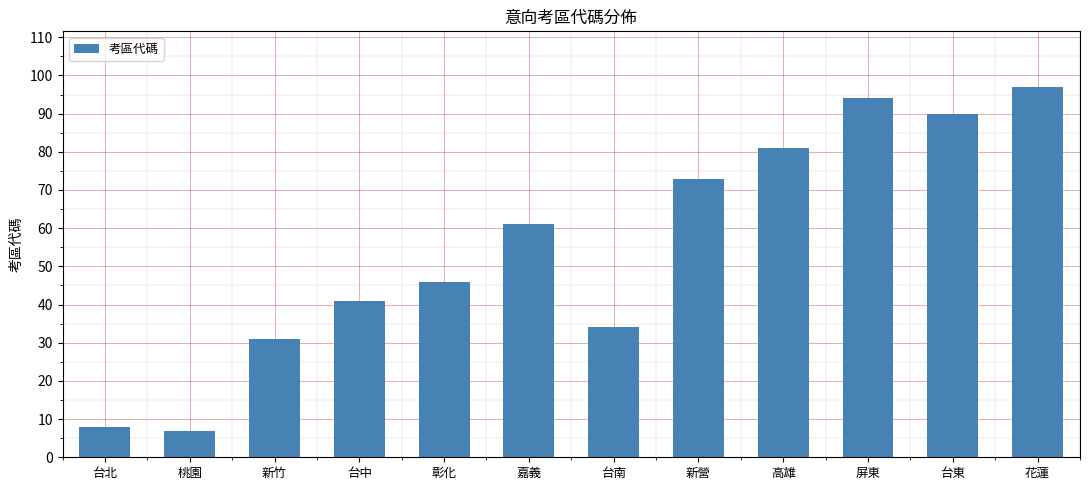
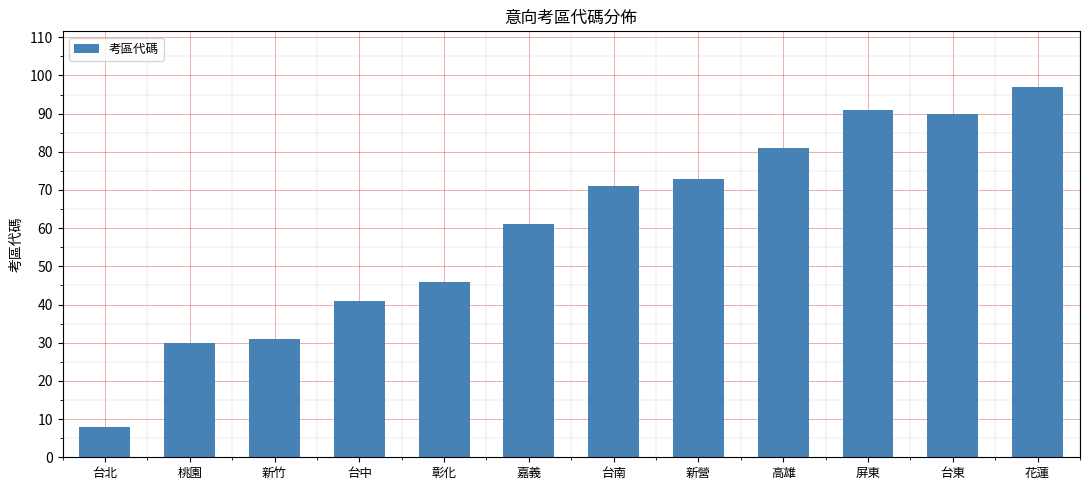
桃園: 7 -> 30
台南: 34 -> 71
屏東: 94 -> 91
